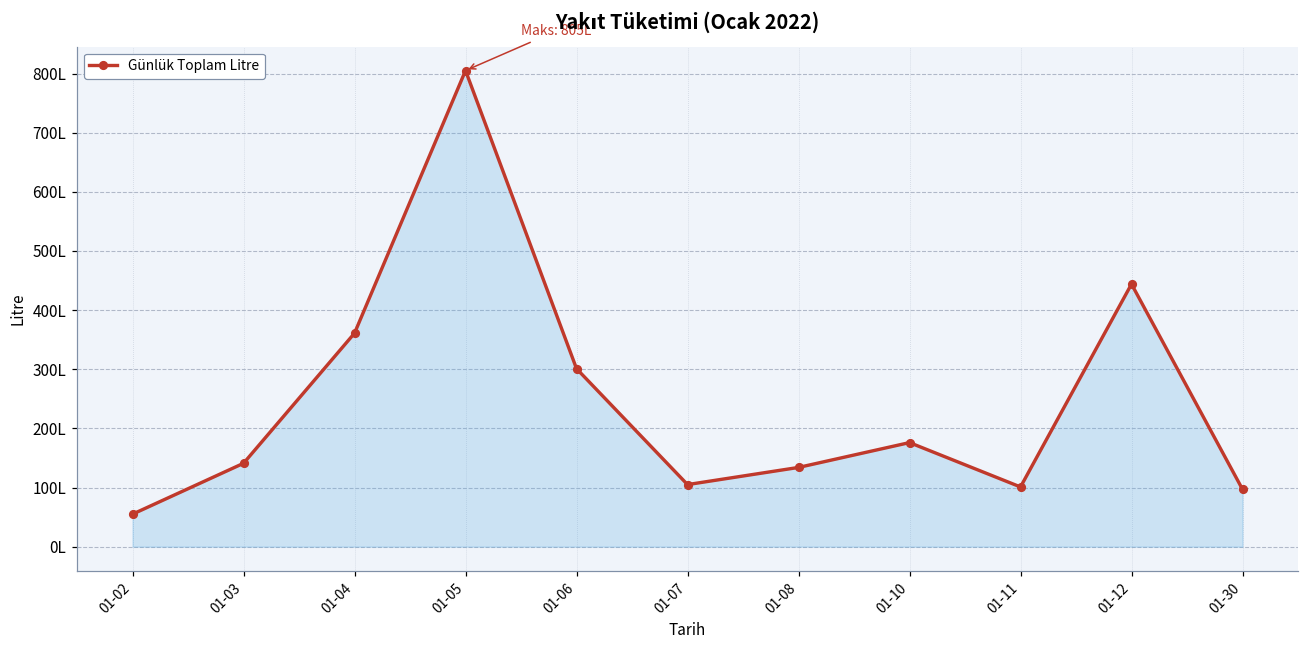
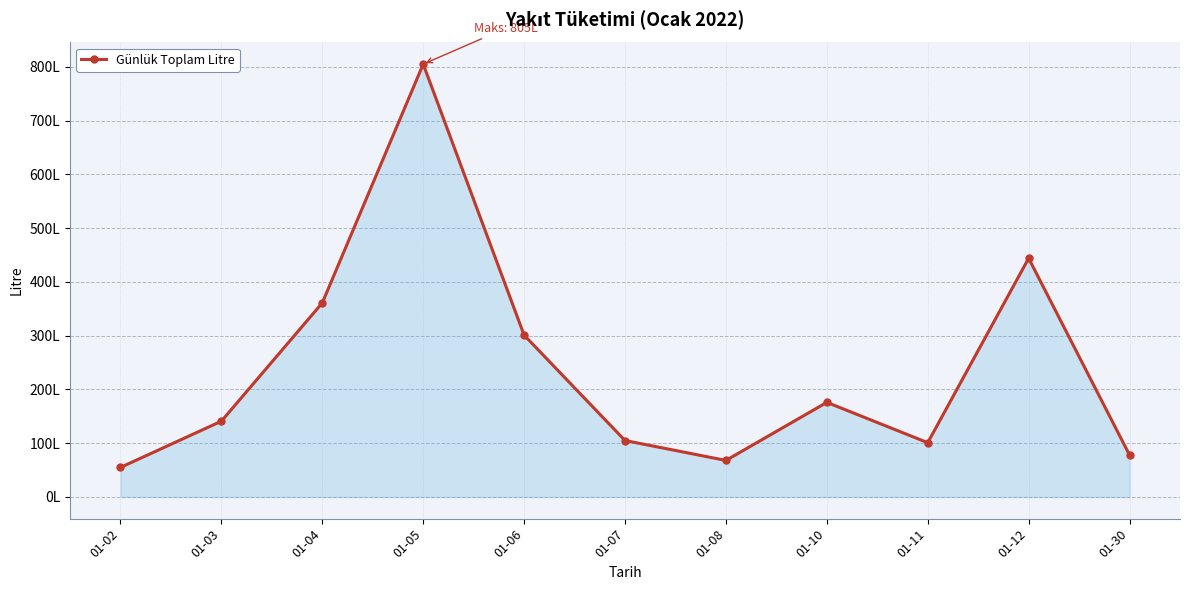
01-08: 130L -> 70L
01-30: 100L -> 80L
